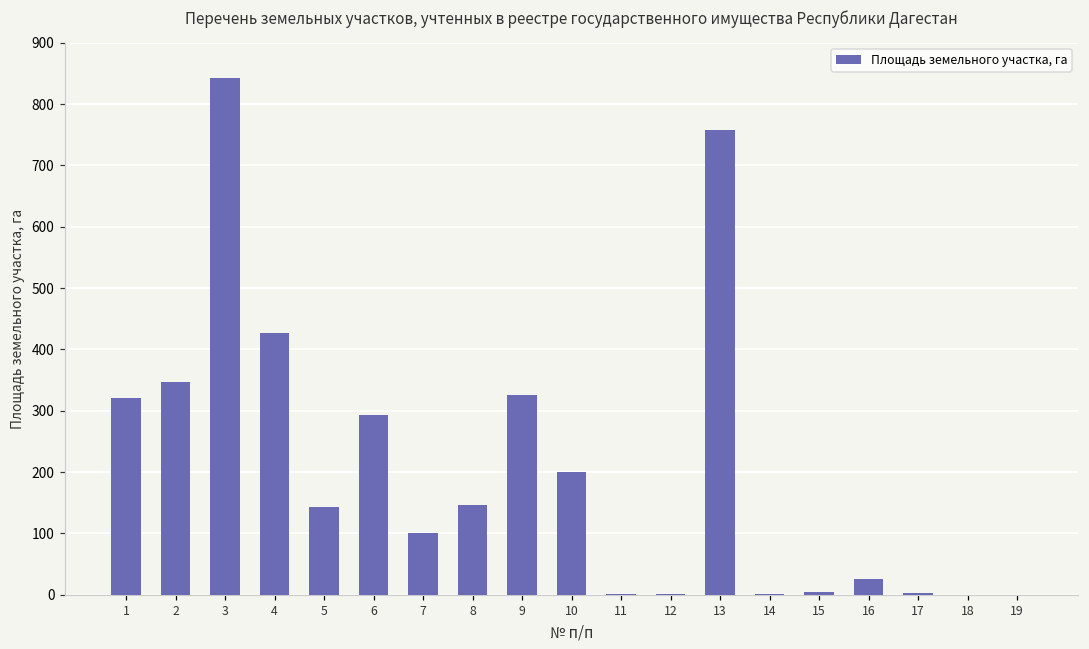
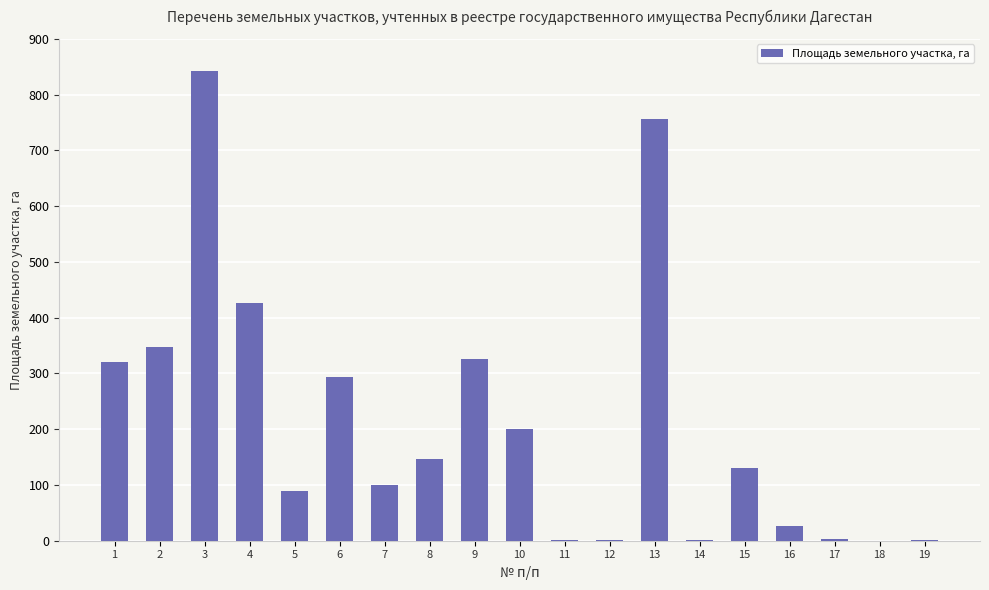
5: 140 -> 90
15: 0 -> 130
